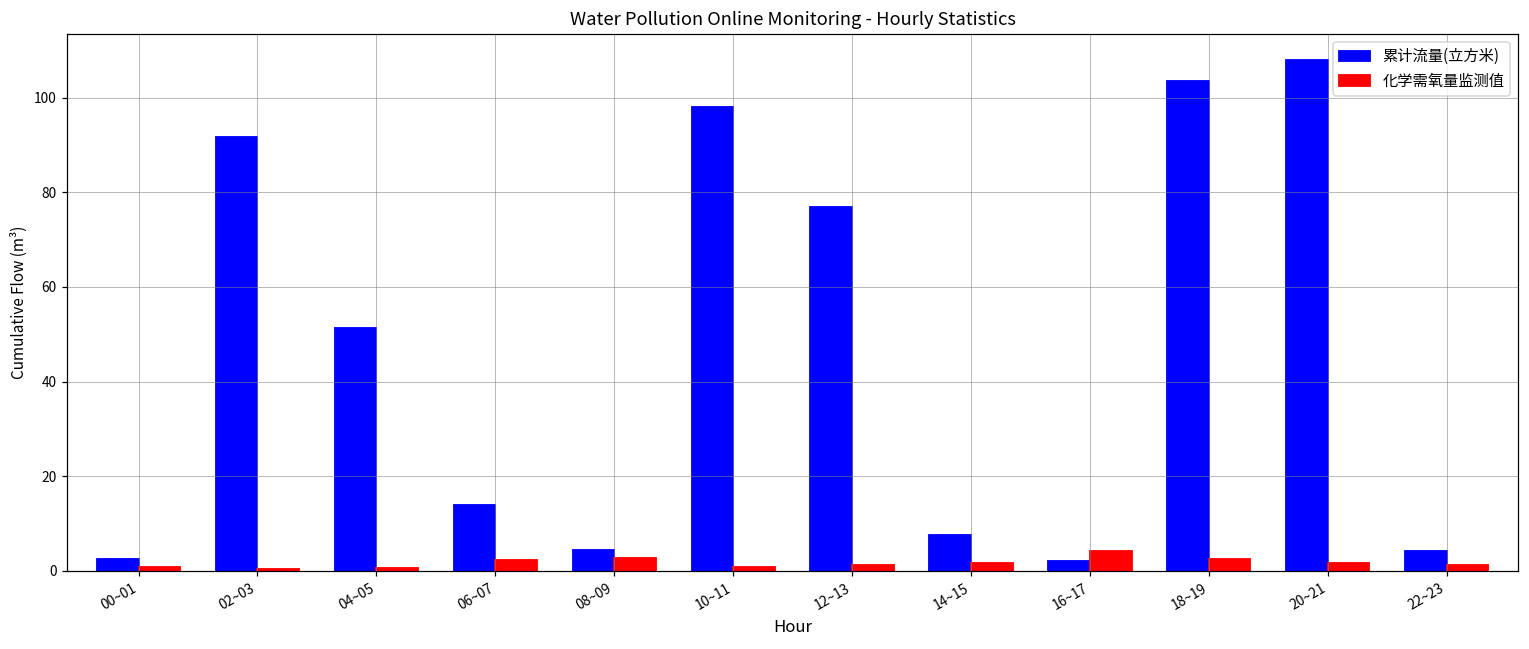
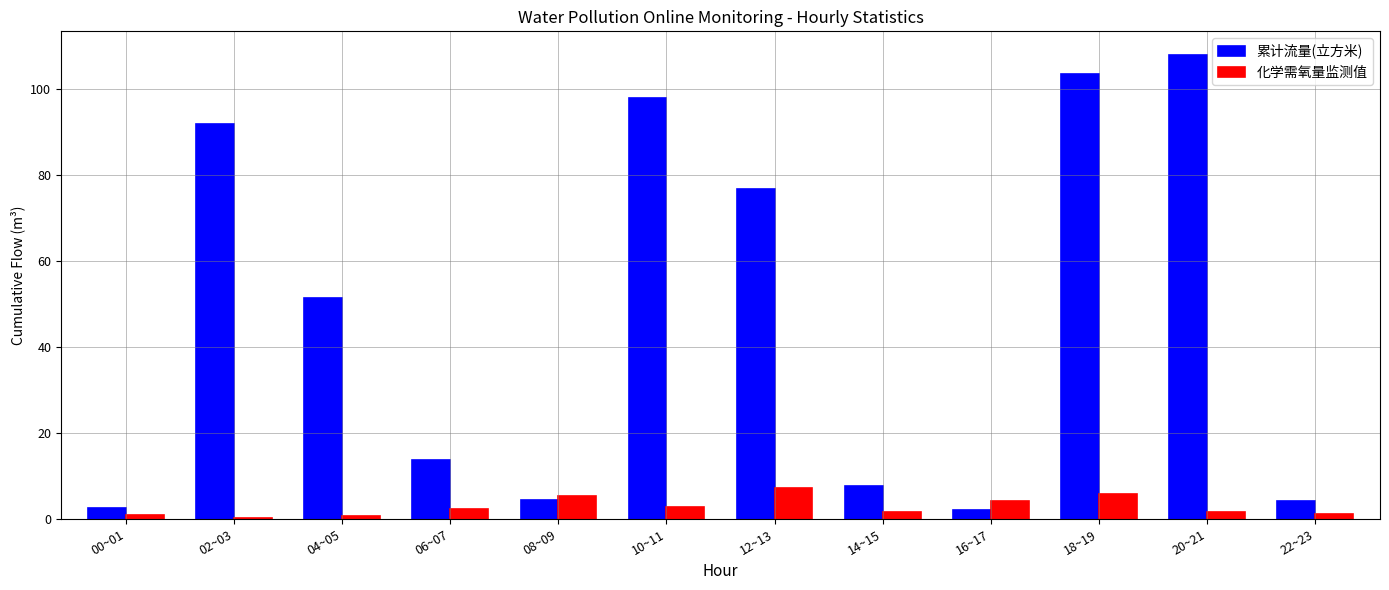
化学需氧量监测值, 08~09: 3 -> 5
化学需氧量监测值, 10~11: 1 -> 3
化学需氧量监测值, 12~13: 1 -> 7
化学需氧量监测值, 18~19: 2 -> 6
